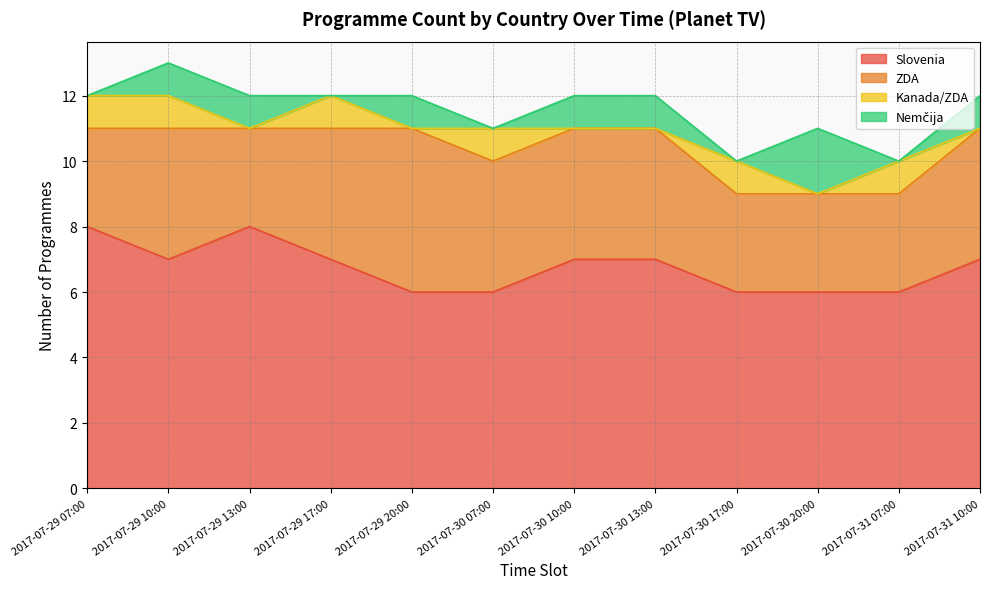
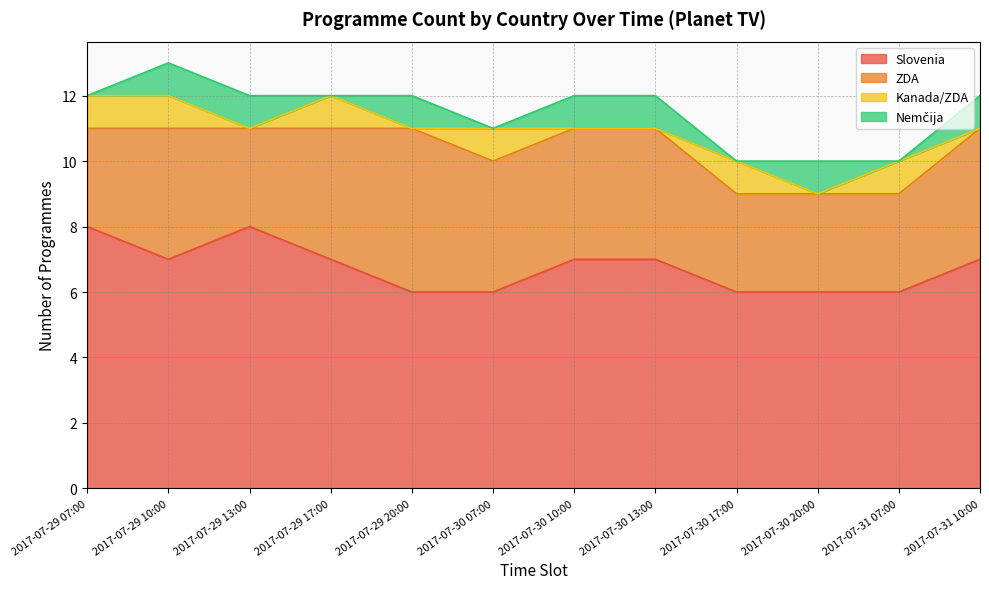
Nemčija, 2017-07-30 20:00: 2 -> 1
